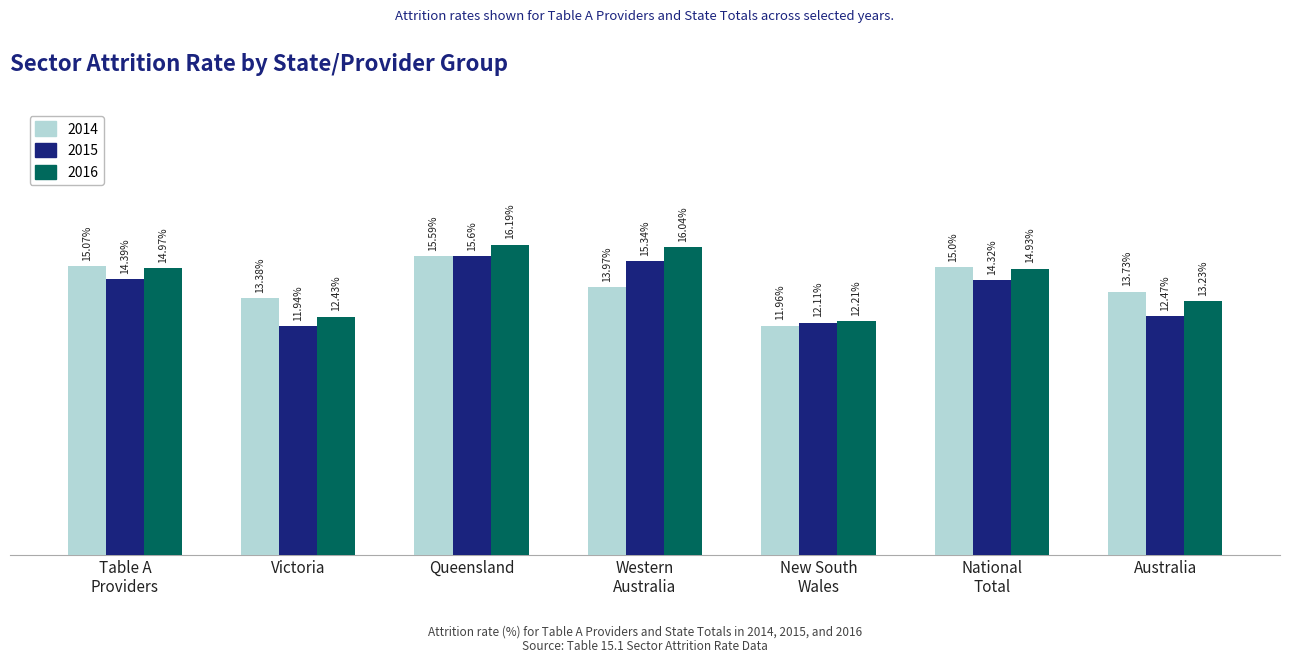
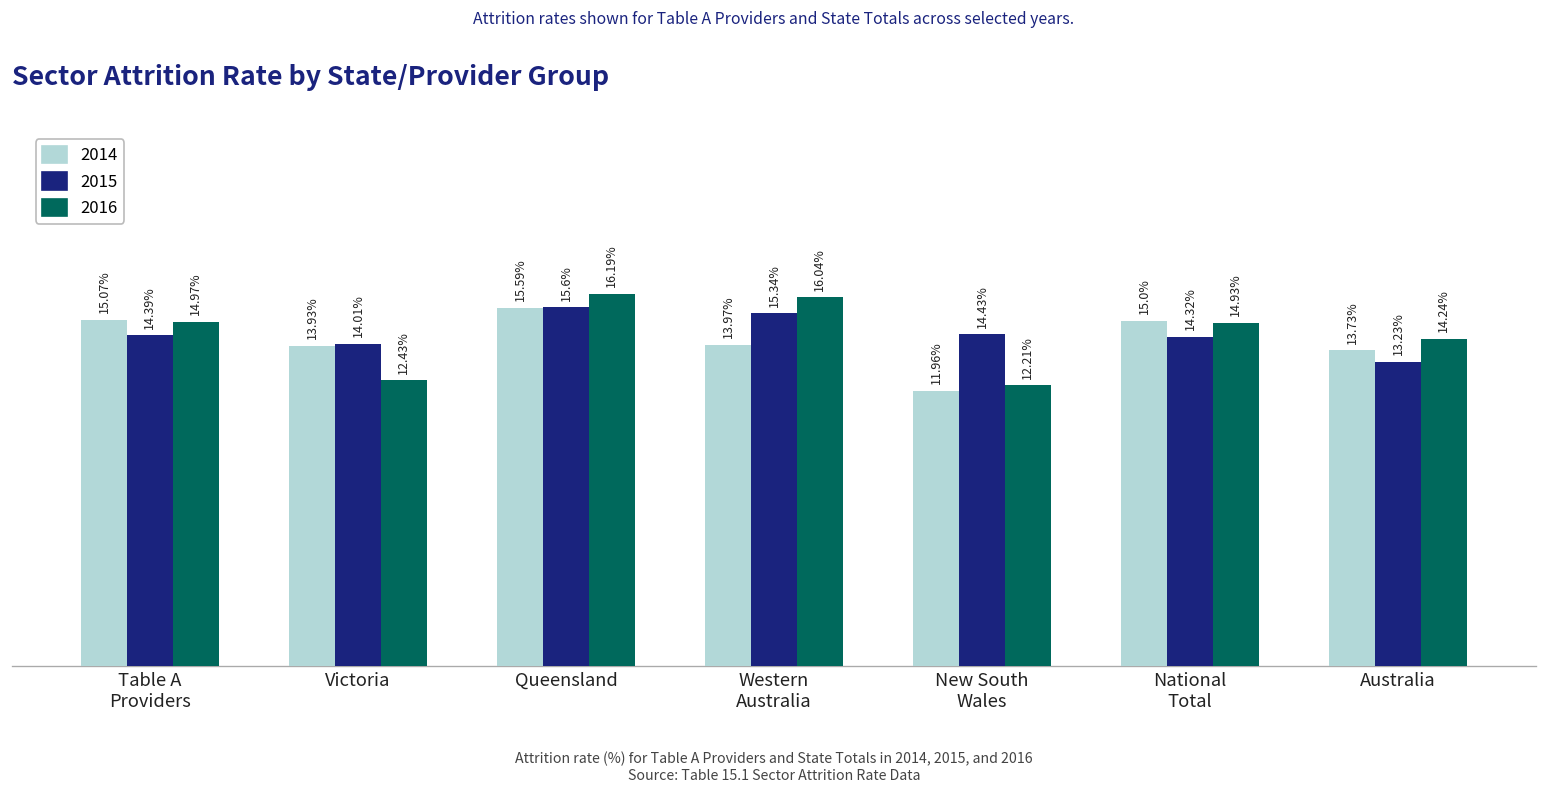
2014, Victoria: 13.38% -> 13.93%
2015, Victoria: 11.94% -> 14.01%
2015, New South Wales: 12.11% -> 14.43%
2015, Australia: 12.47% -> 13.23%
2016, Australia: 13.23% -> 14.24%
